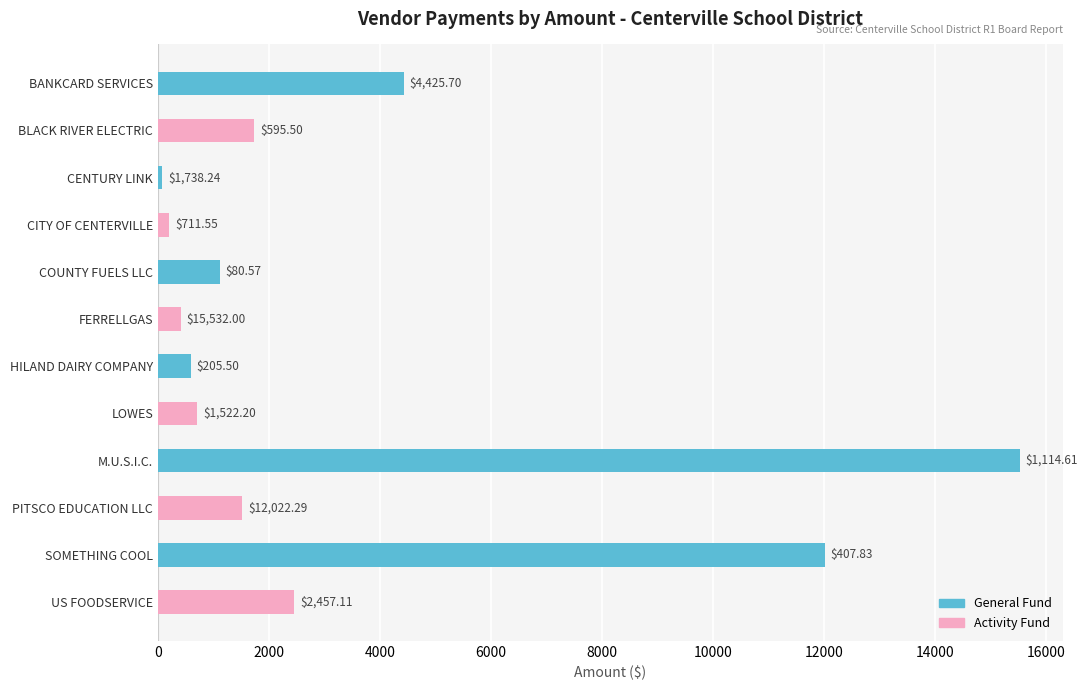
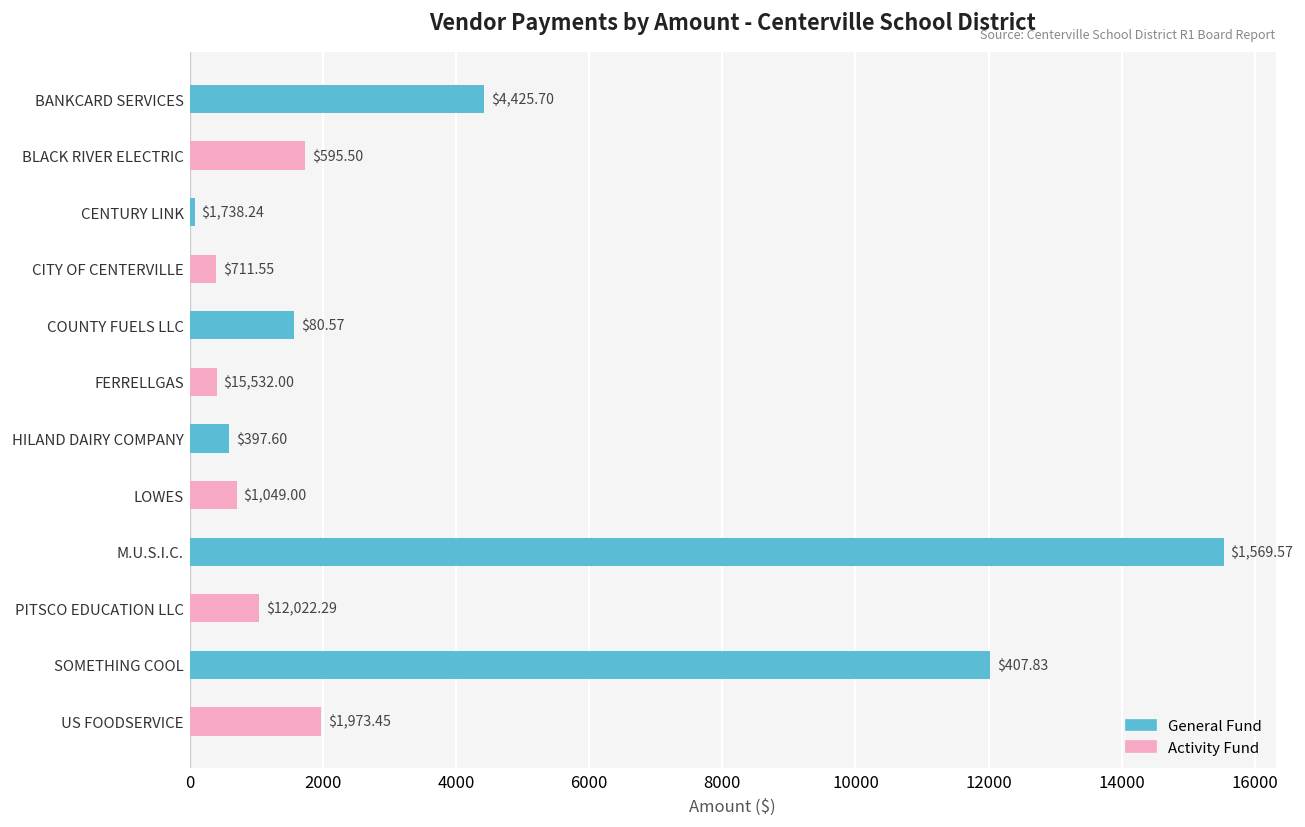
Activity Fund, CITY OF CENTERVILLE: $205.50 -> $397.60
General Fund, COUNTY FUELS LLC: $1,114.61 -> $1,569.57
Activity Fund, PITSCO EDUCATION LLC: $1,522.20 -> $1,049.00
Activity Fund, US FOODSERVICE: $2,457.11 -> $1,973.45
